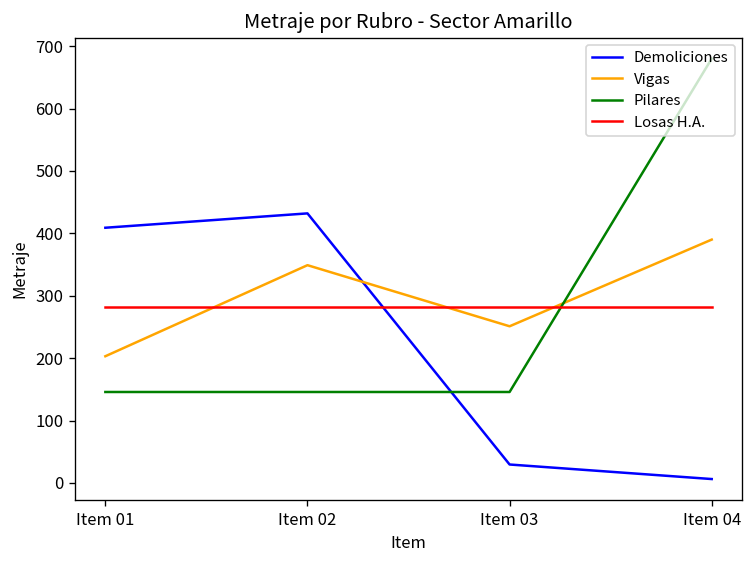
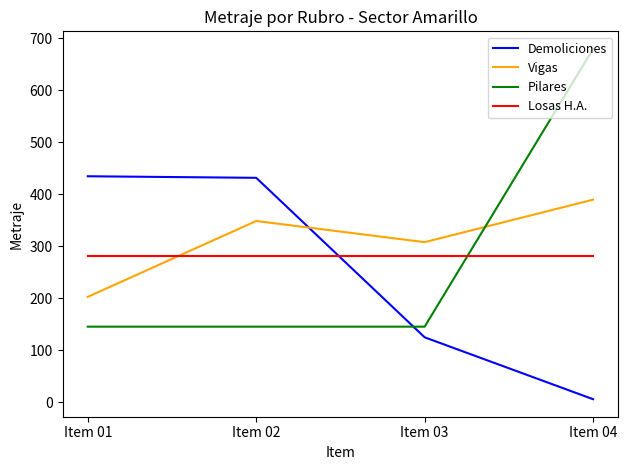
Demoliciones, Item 01: 410 -> 440
Demoliciones, Item 03: 30 -> 130
Vigas, Item 03: 250 -> 310
